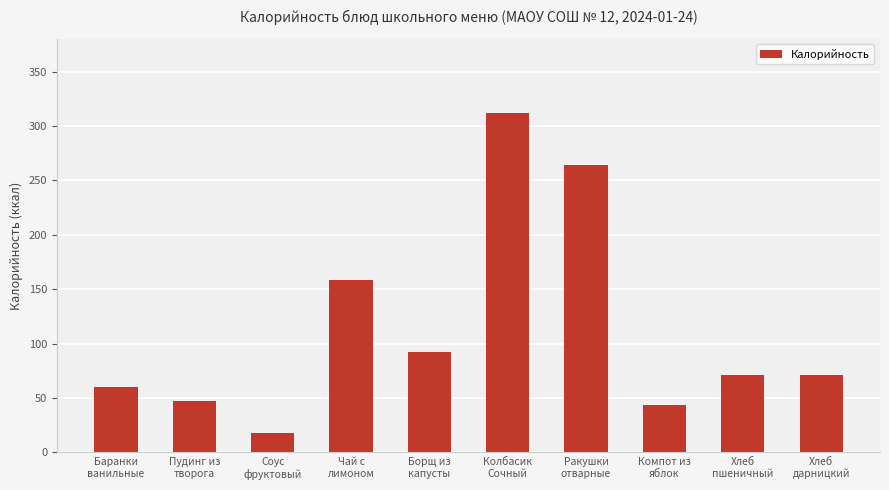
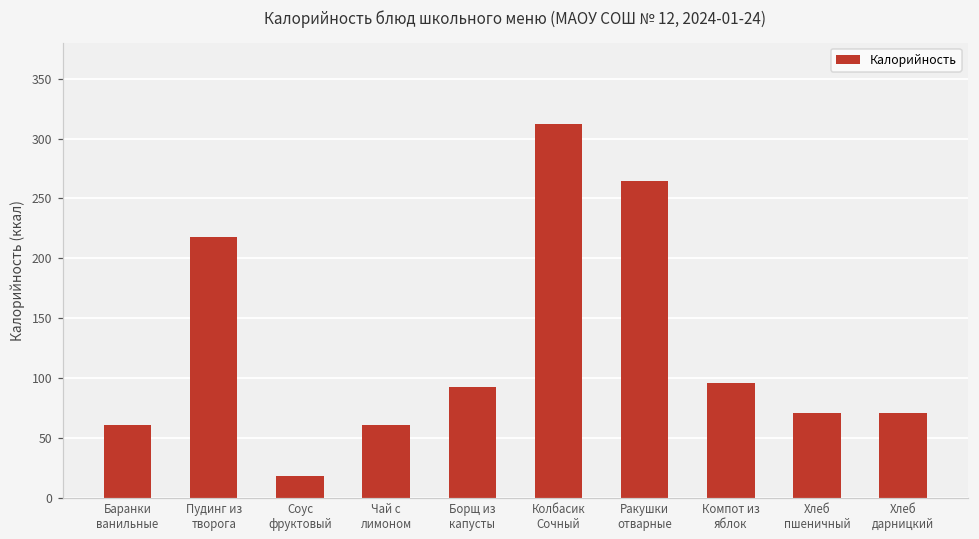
Пудинг из творога: 47 -> 218
Чай с лимоном: 159 -> 61
Компот из яблок: 44 -> 96
